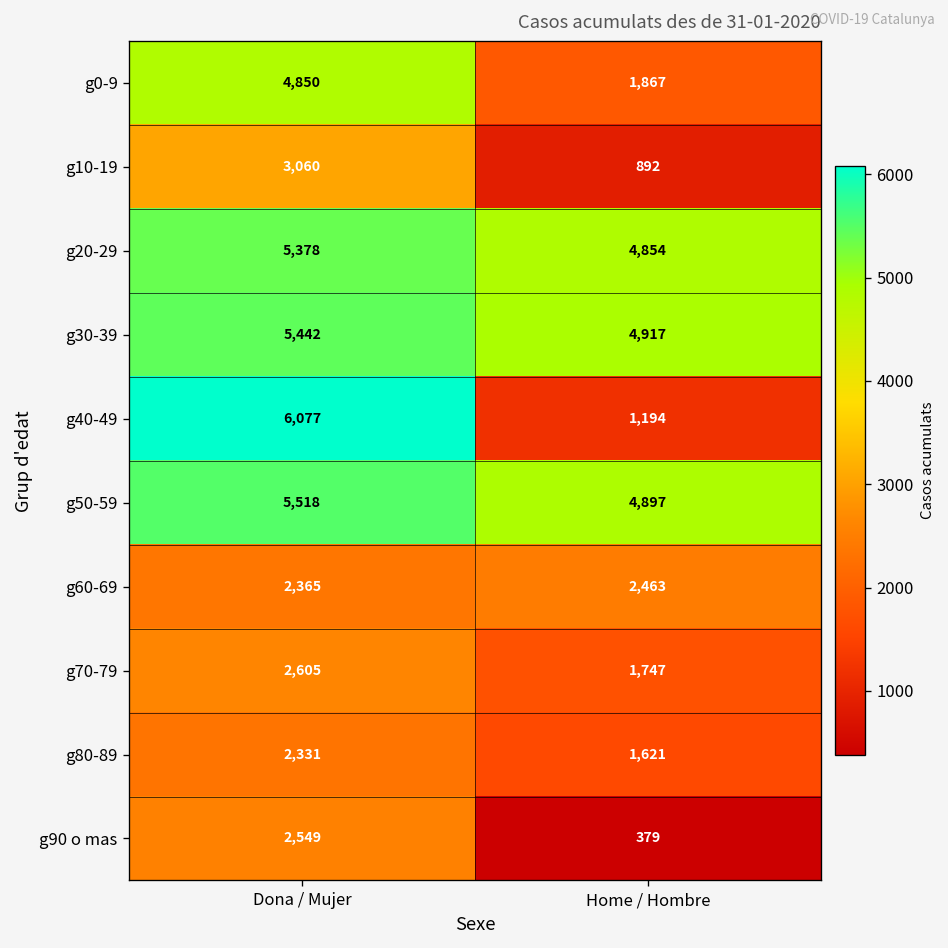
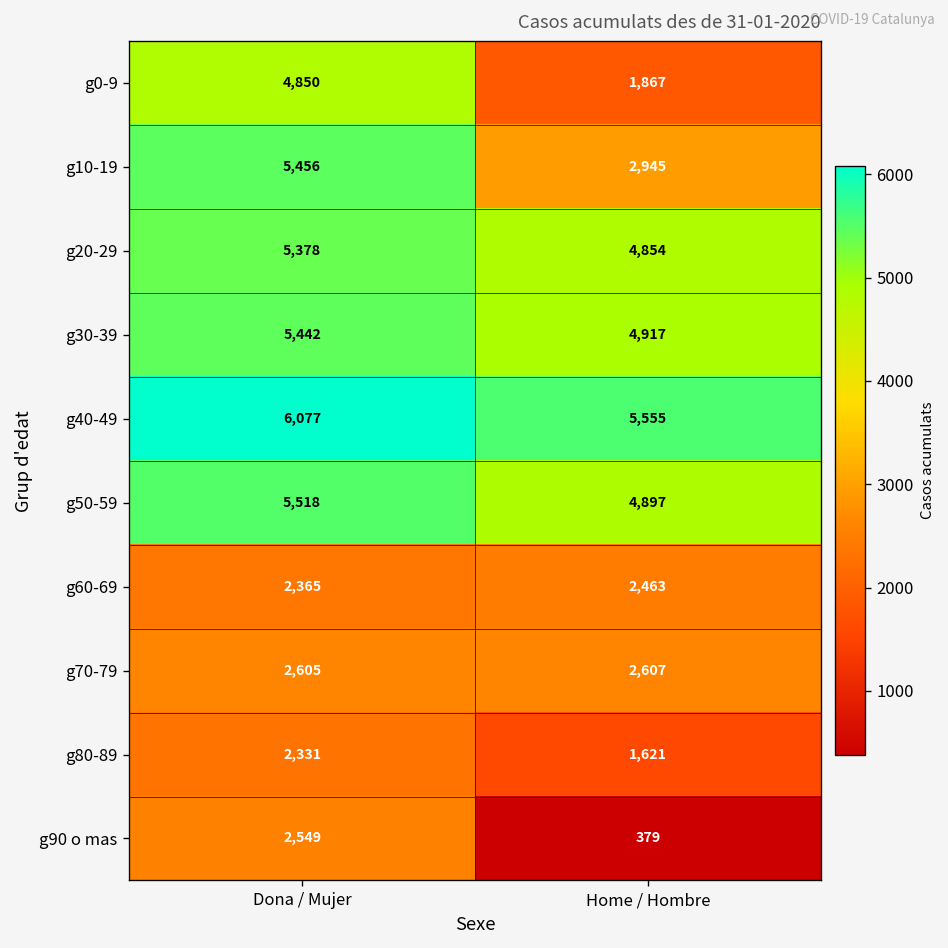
g10-19, Dona / Mujer: 3,060 -> 5,456
g10-19, Home / Hombre: 892 -> 2,945
g40-49, Home / Hombre: 1,194 -> 5,555
g70-79, Home / Hombre: 1,747 -> 2,607
